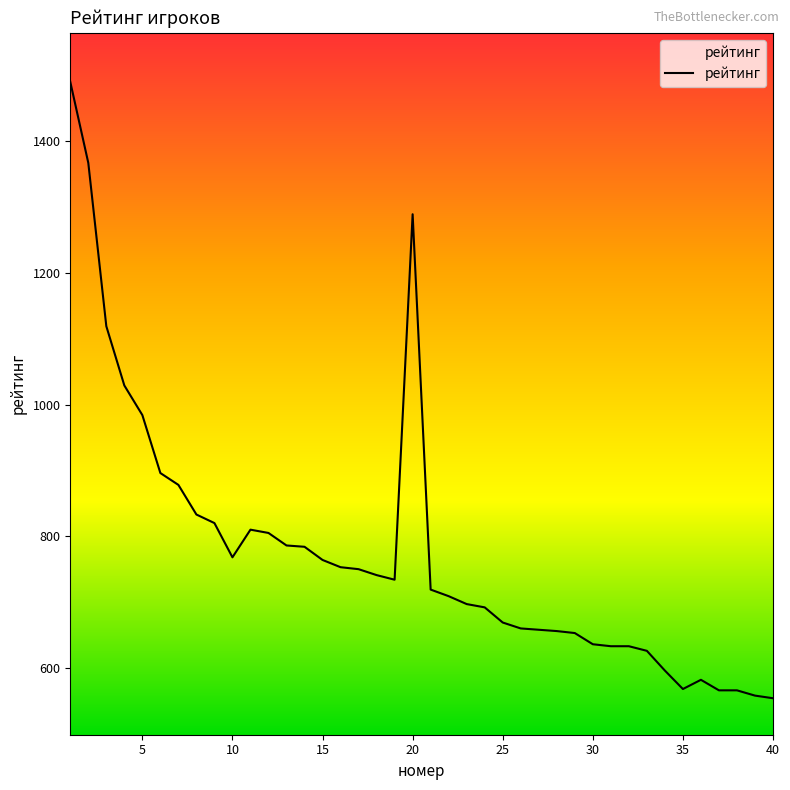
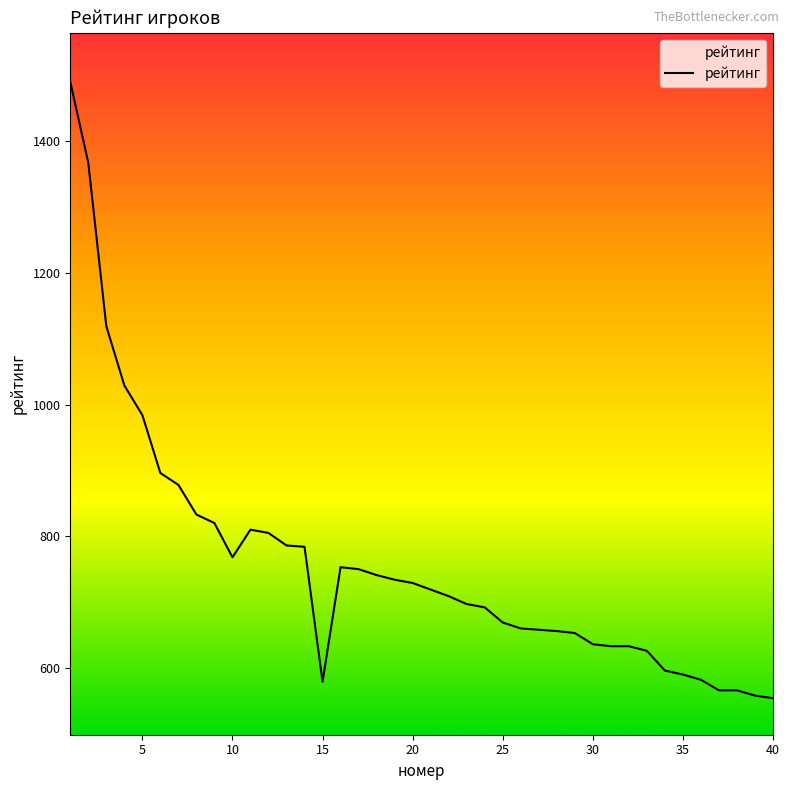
15: 760 -> 580
20: 1290 -> 730
35: 570 -> 590
